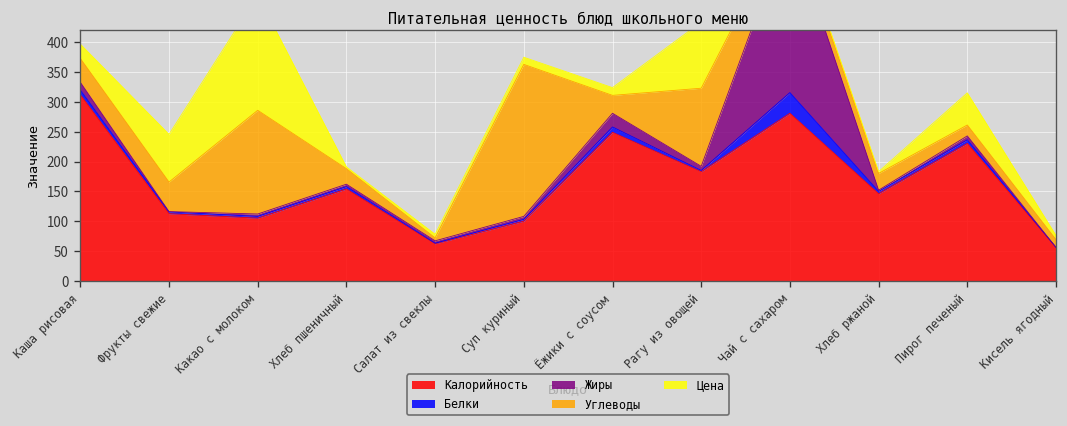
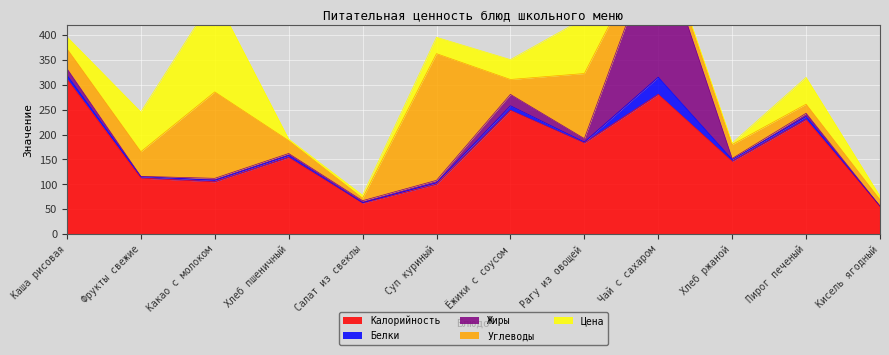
Цена, Суп куриный: 10 -> 30
Цена, Ёжики с соусом: 10 -> 40
